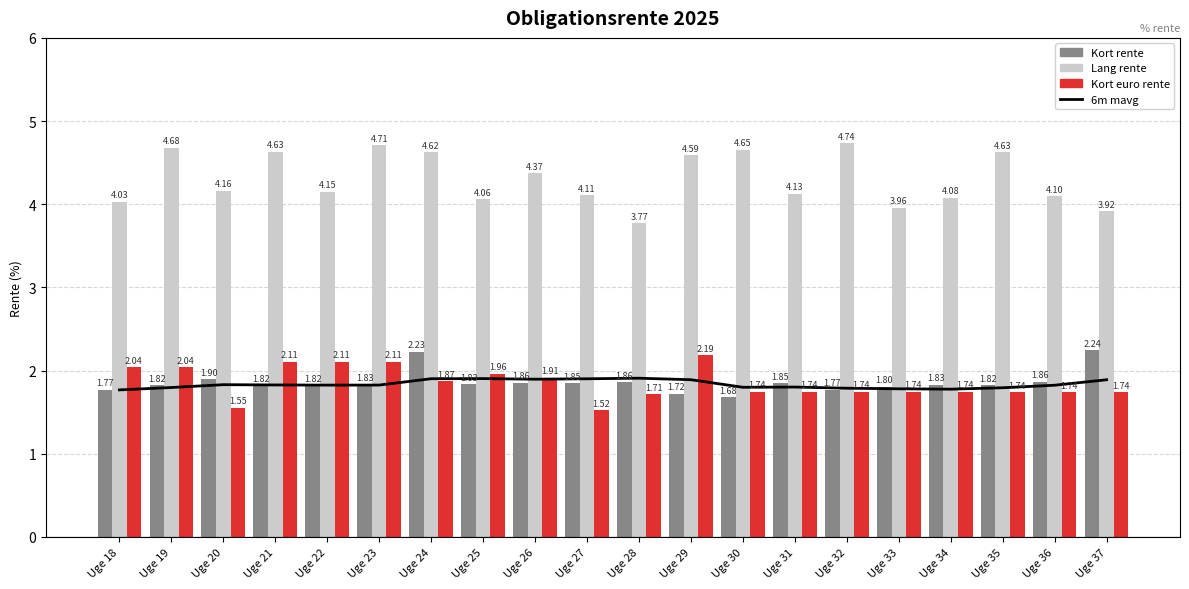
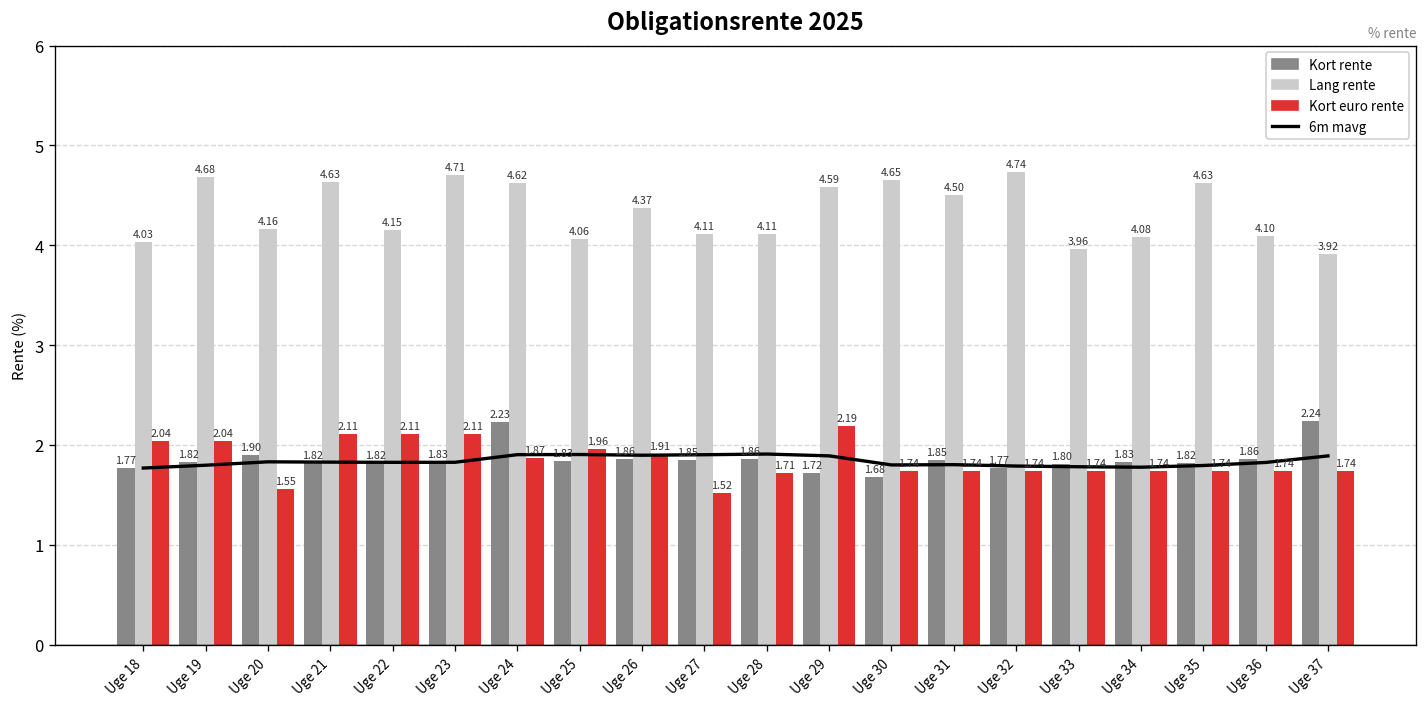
Lang rente, Uge 28: 3.77 -> 4.11
Lang rente, Uge 31: 4.13 -> 4.50
